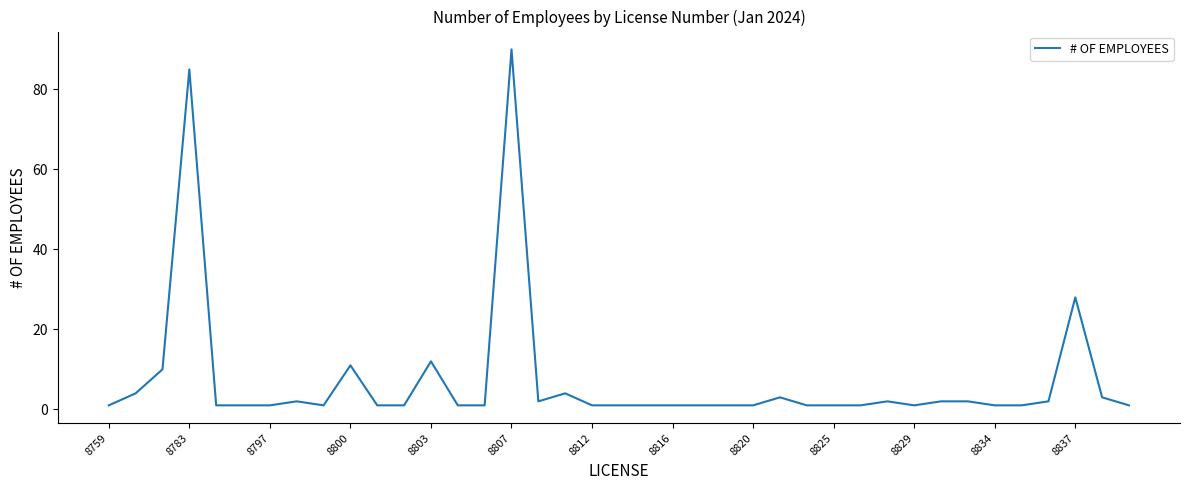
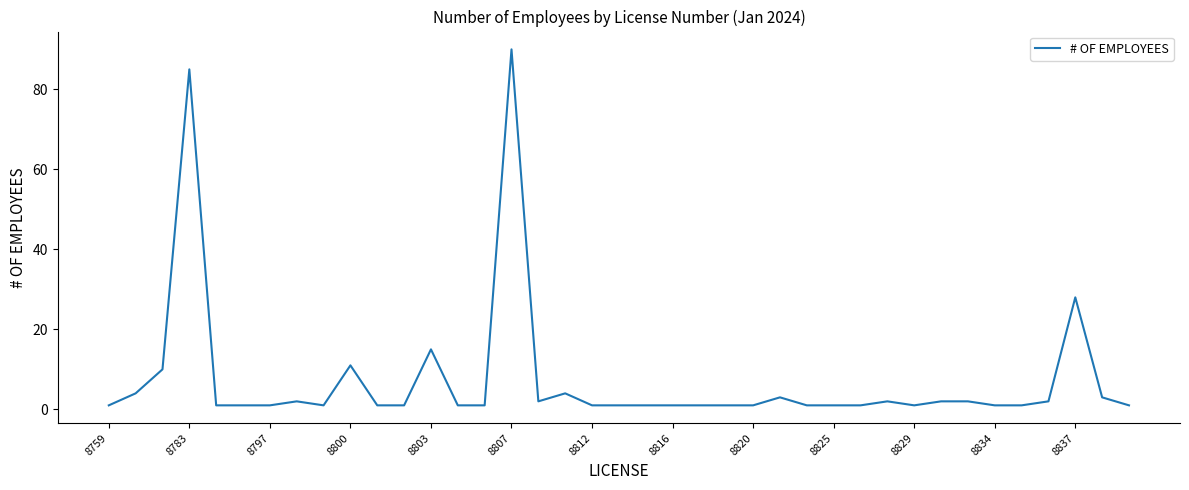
8803: 12 -> 15
